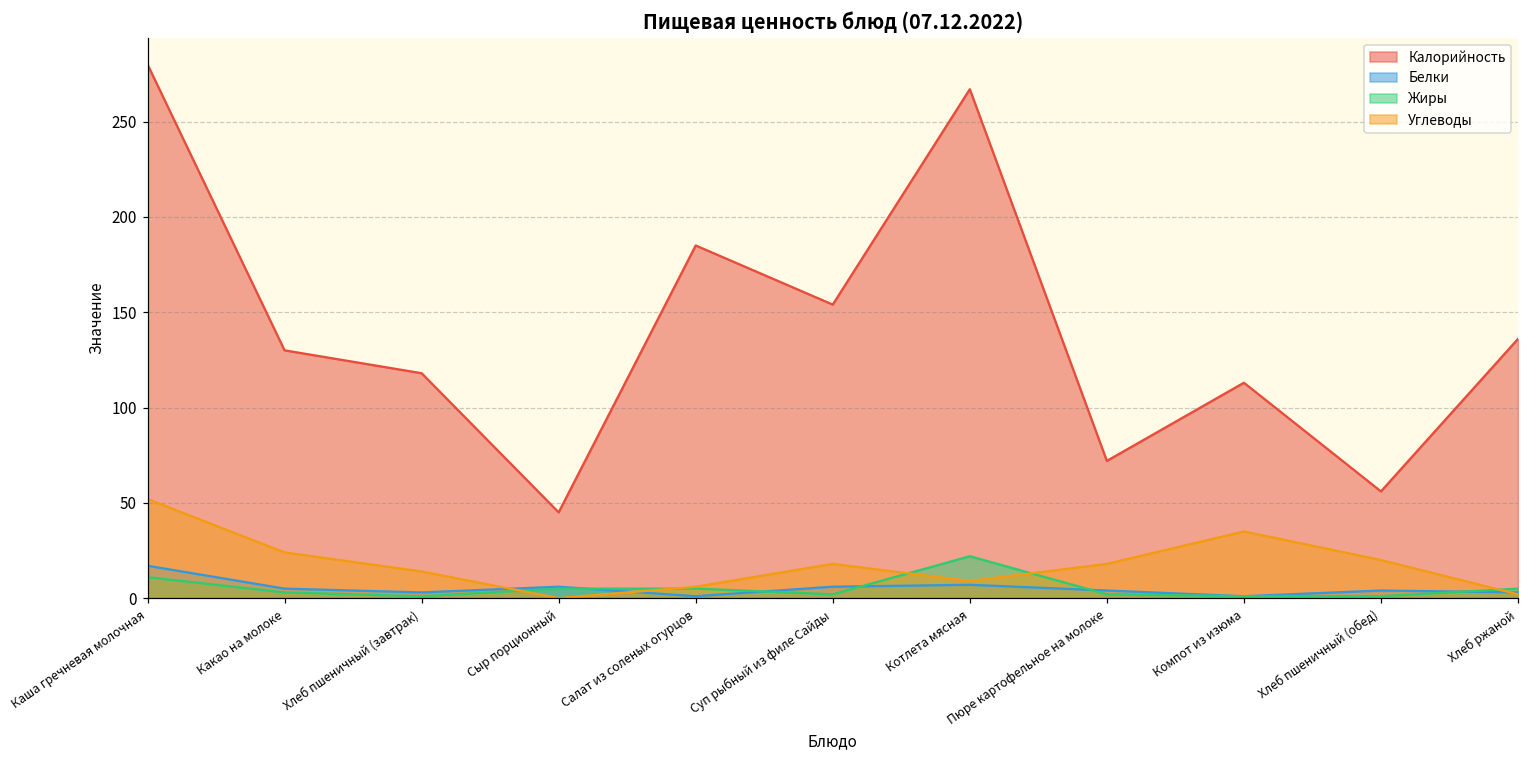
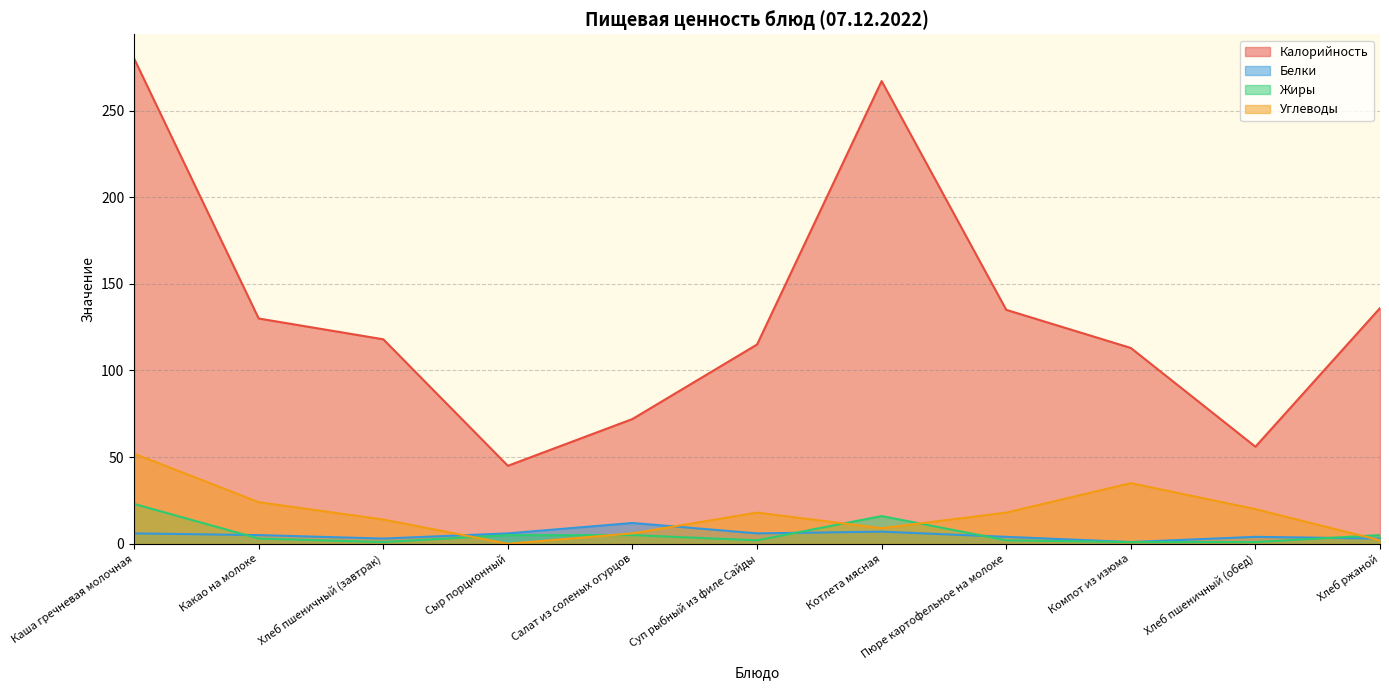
Белки, Каша гречневая молочная: 17 -> 6
Жиры, Каша гречневая молочная: 11 -> 23
Калорийность, Салат из соленых огурцов: 185 -> 72
Белки, Салат из соленых огурцов: 1 -> 12
Калорийность, Суп рыбный из филе Сайды: 154 -> 115
Жиры, Котлета мясная: 22 -> 16
Калорийность, Пюре картофельное на молоке: 72 -> 135
